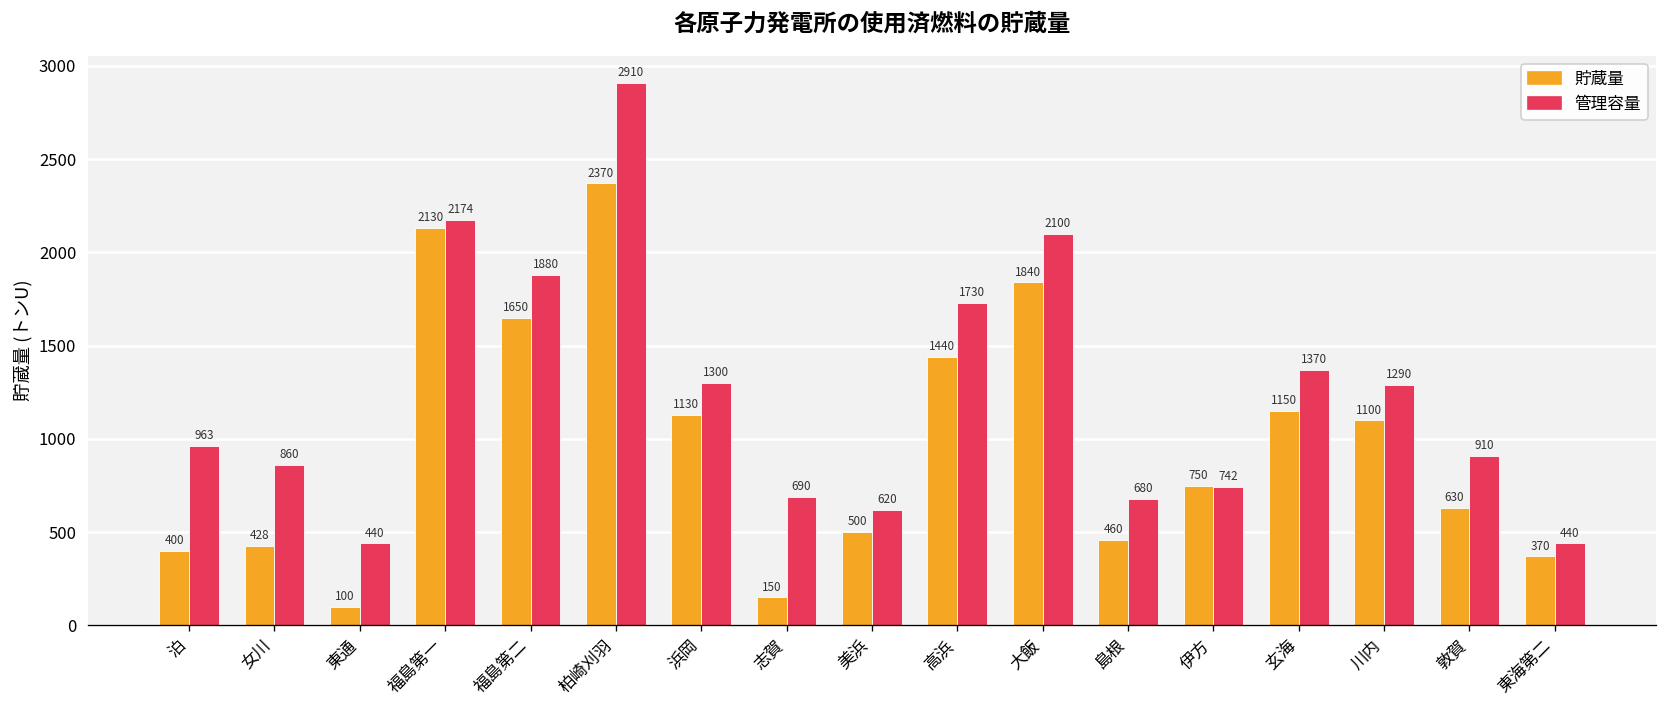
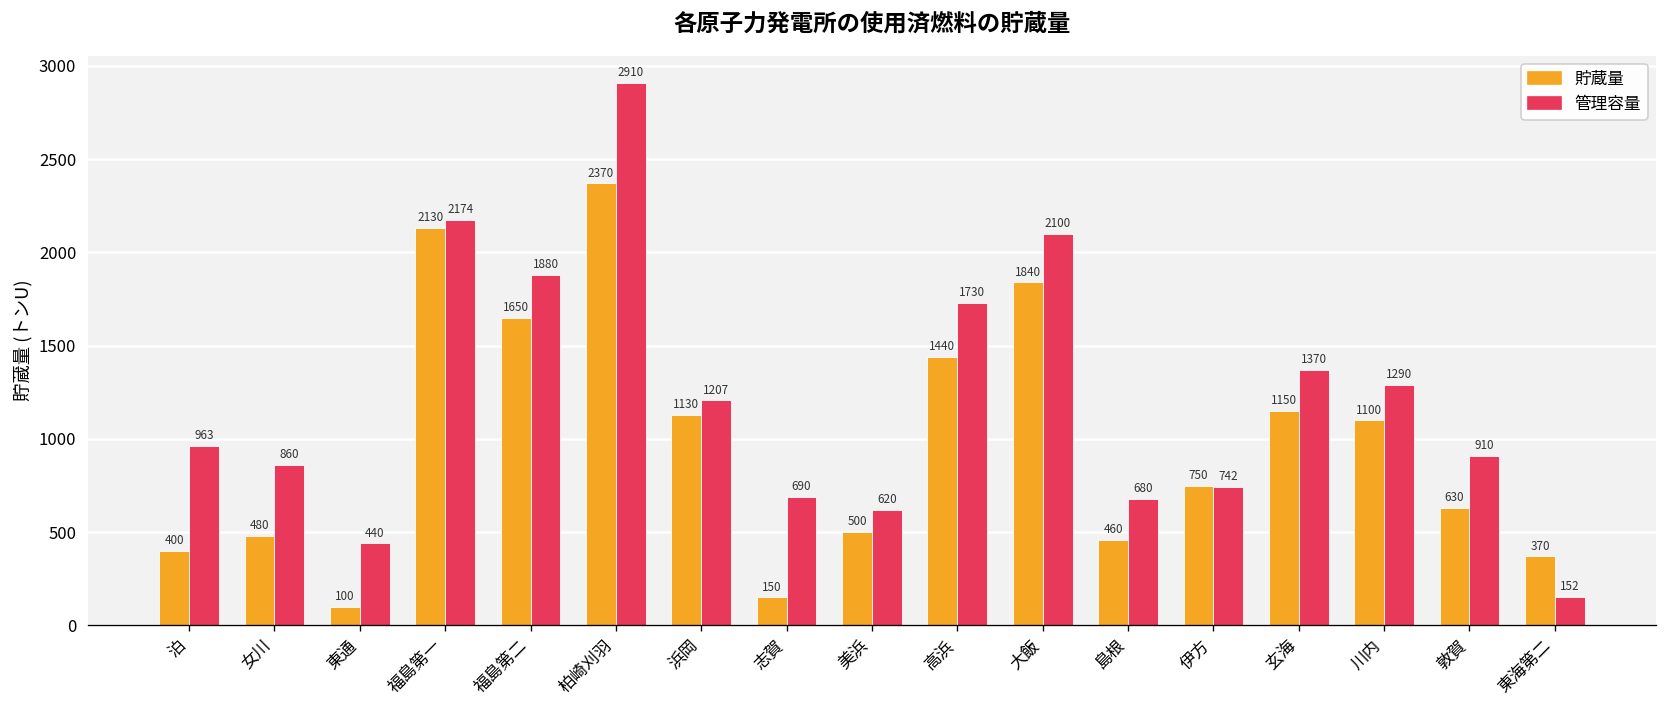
貯蔵量, 女川: 428 -> 480
管理容量, 浜岡: 1300 -> 1207
管理容量, 東海第二: 440 -> 152
